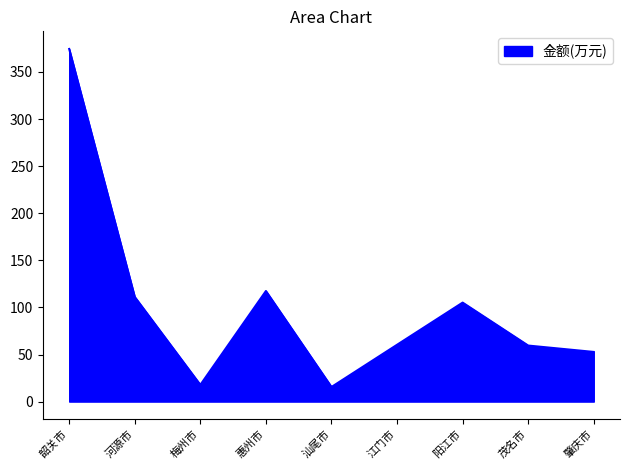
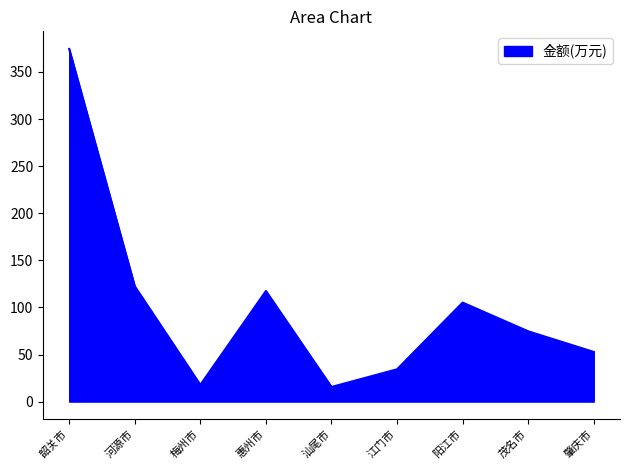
河源市: 110 -> 120
江门市: 60 -> 30
茂名市: 60 -> 70
